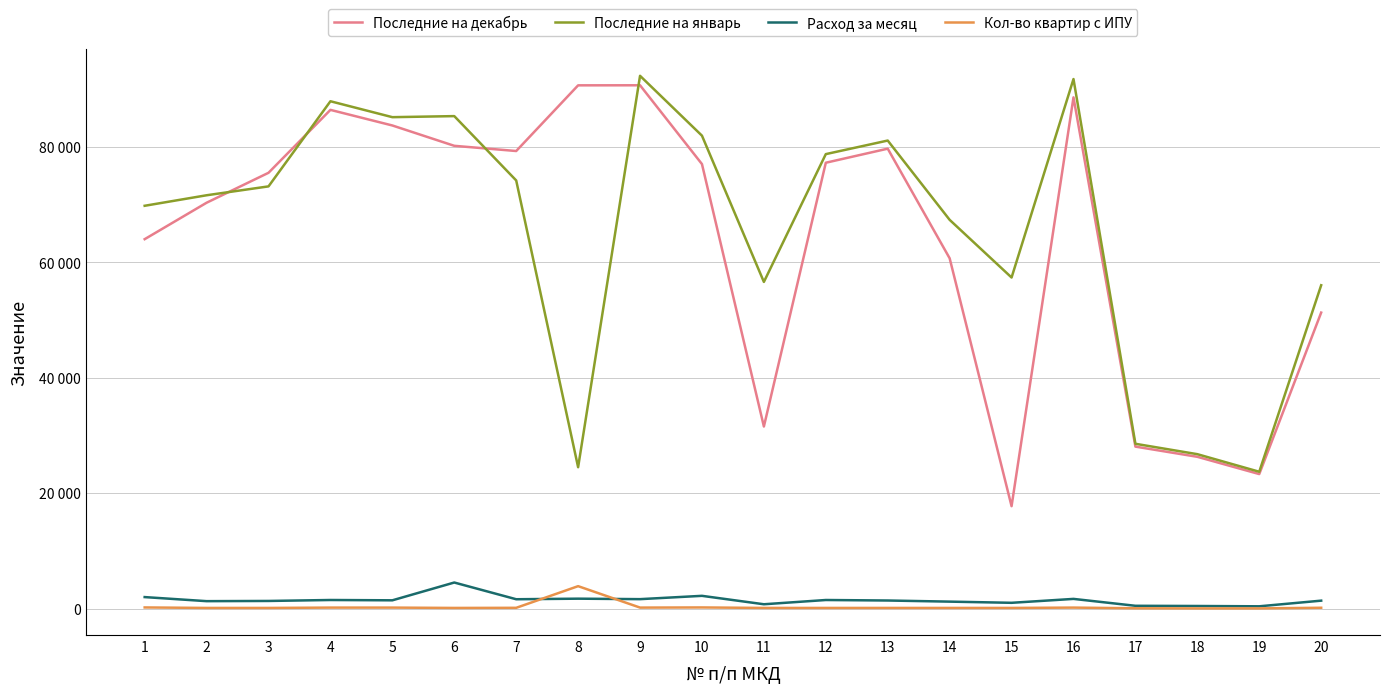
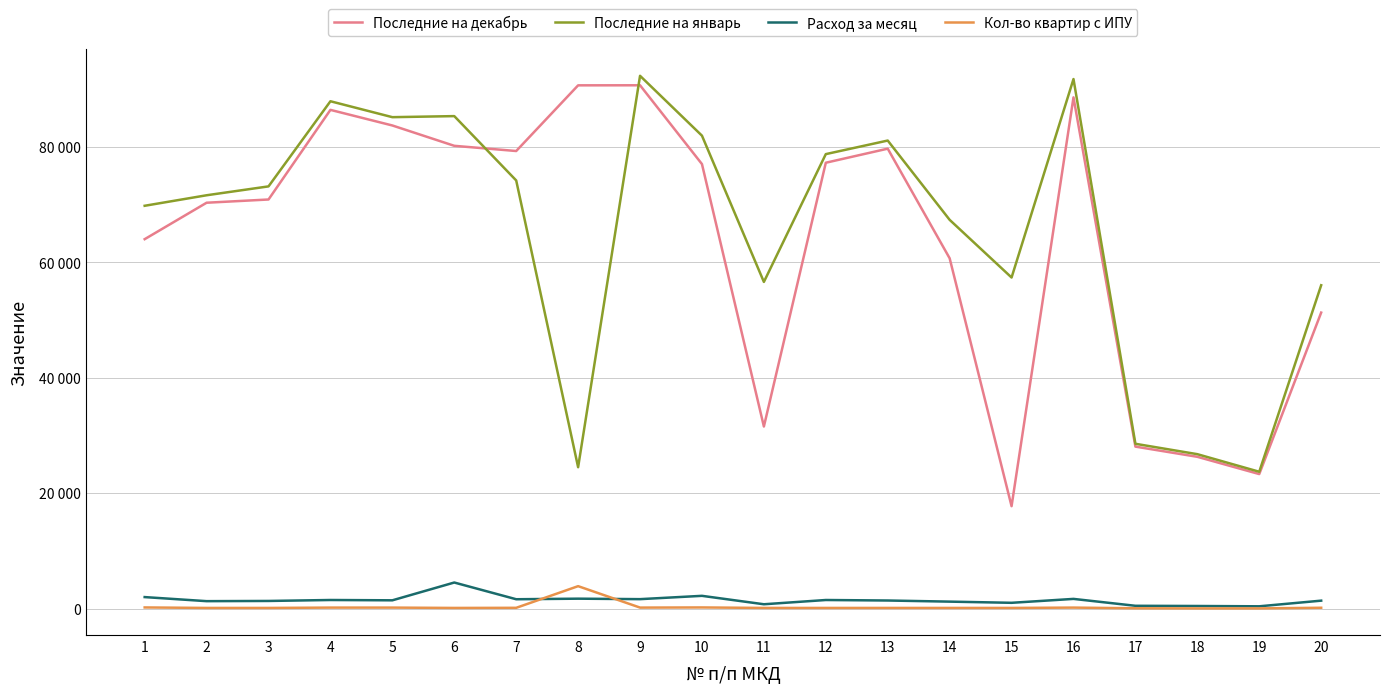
Последние на декабрь, 3: 76000 -> 71000
